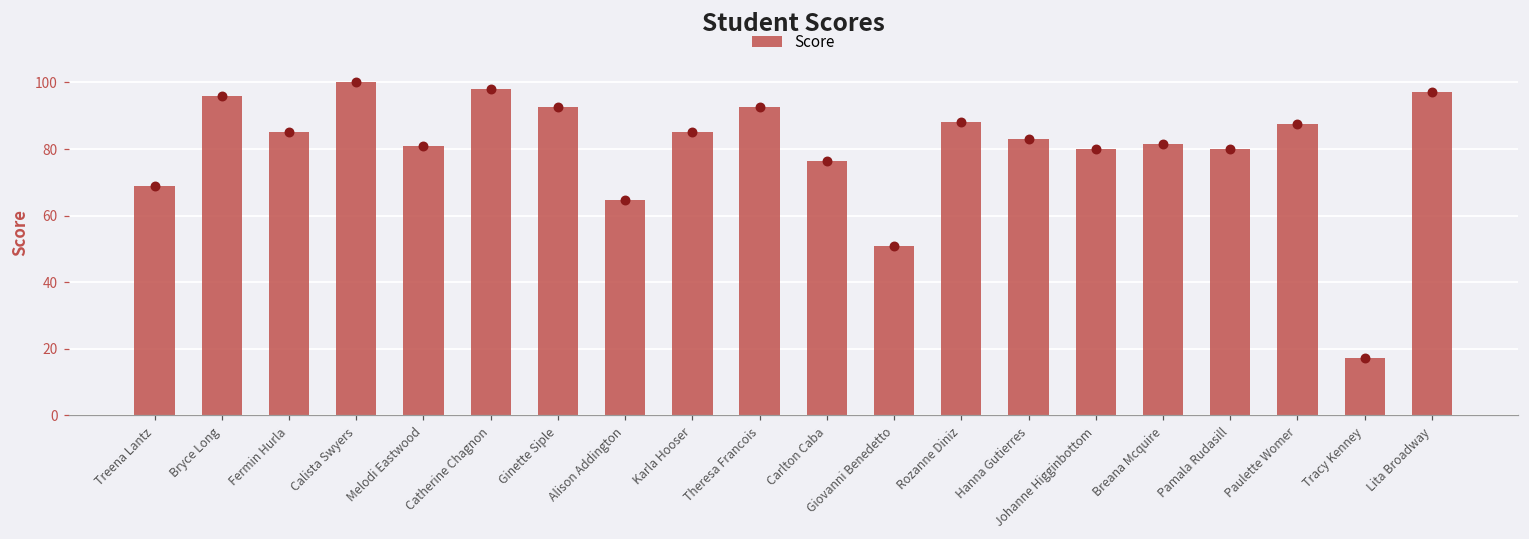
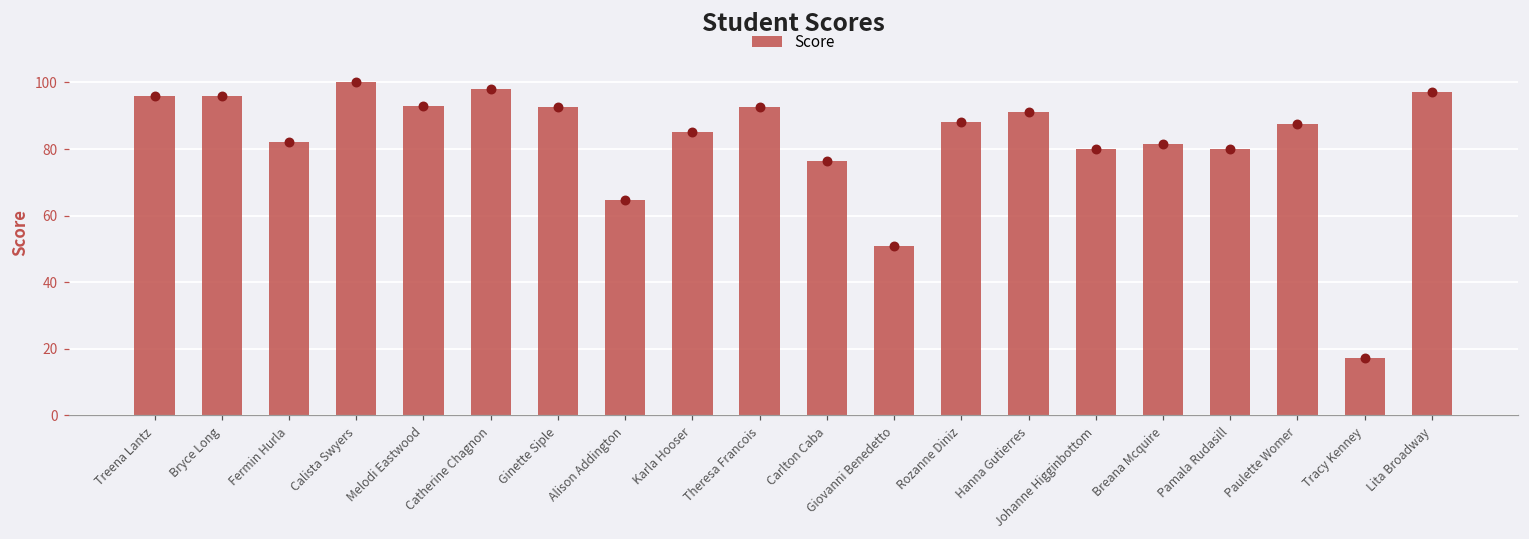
Score, Treena Lantz: 69 -> 96
Score, Fermin Hurla: 85 -> 82
Score, Melodi Eastwood: 81 -> 93
Score, Hanna Gutierres: 83 -> 91
